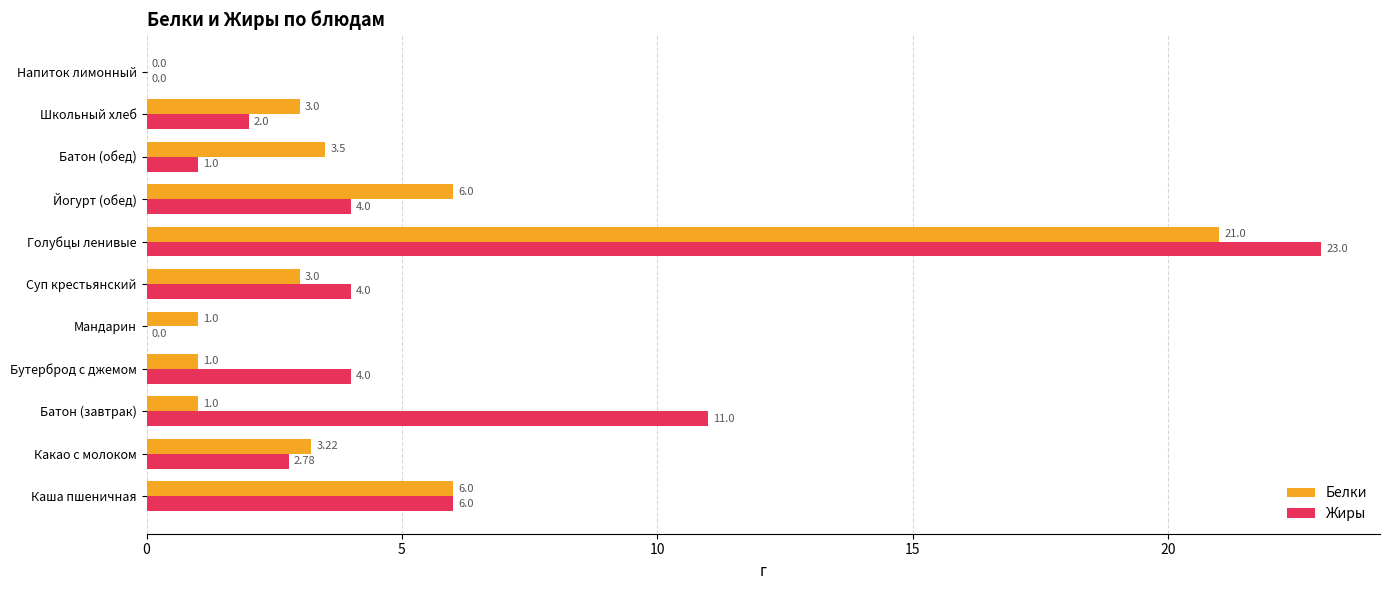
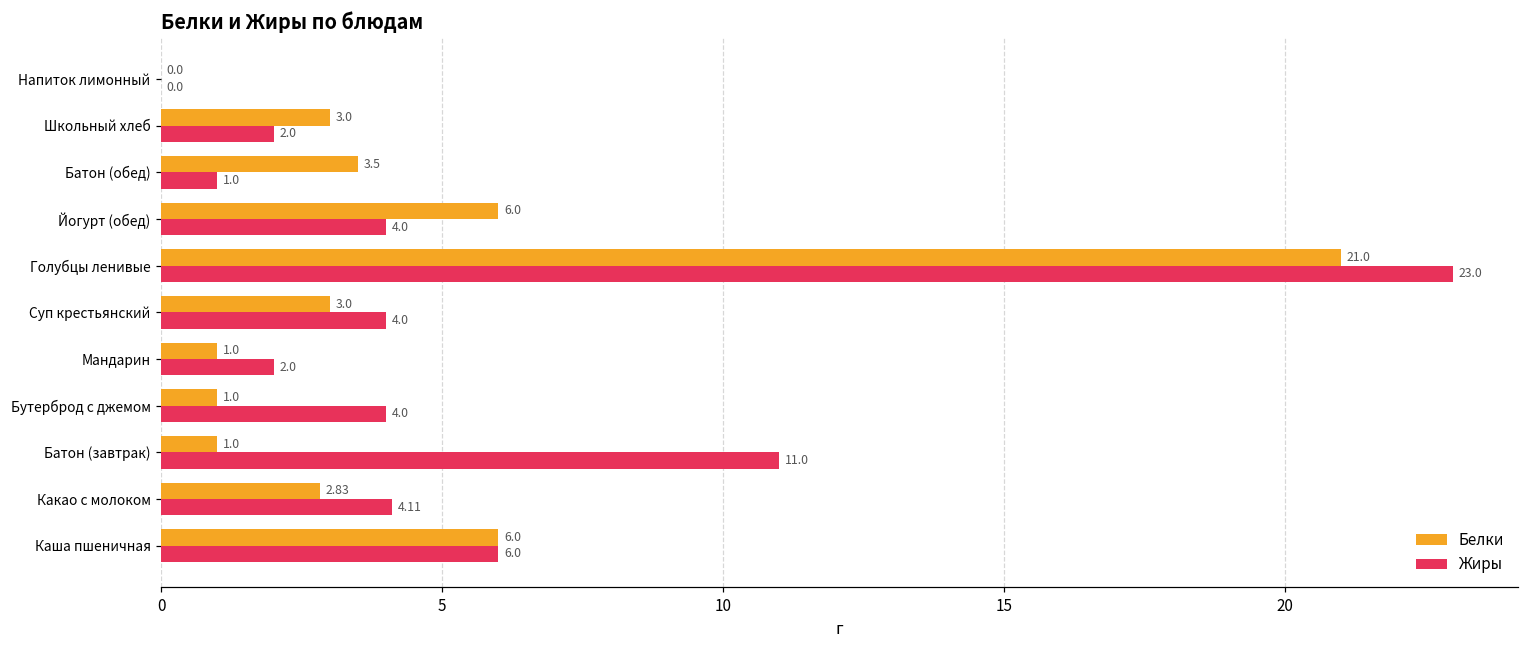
Жиры, Мандарин: 0.0 -> 2.0
Белки, Какао с молоком: 3.22 -> 2.83
Жиры, Какао с молоком: 2.78 -> 4.11
